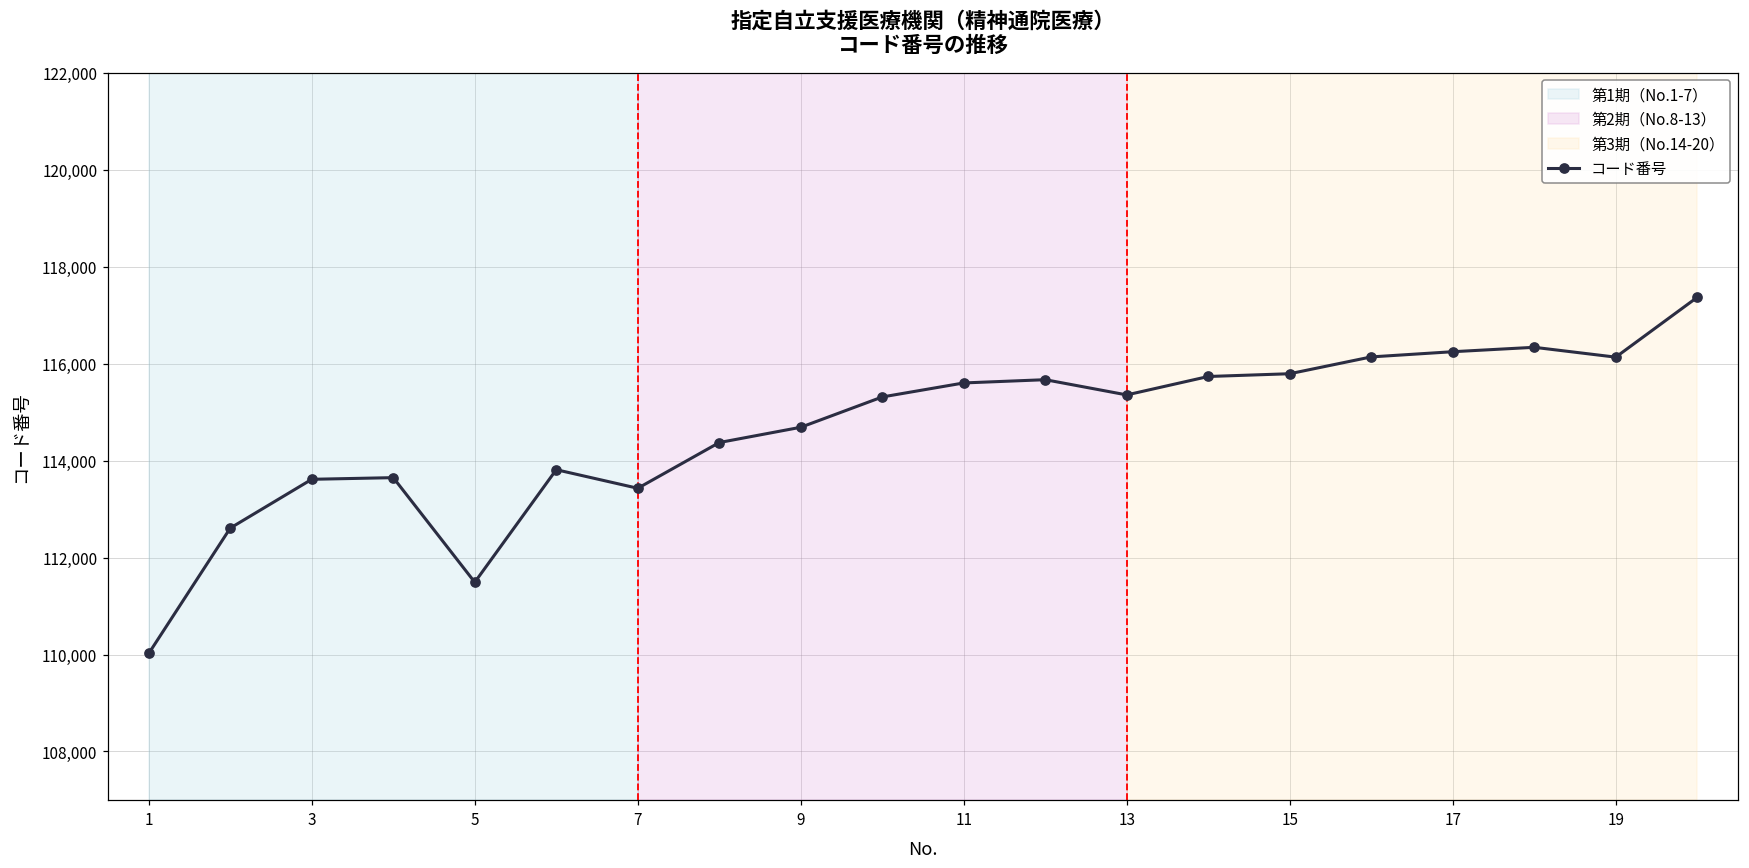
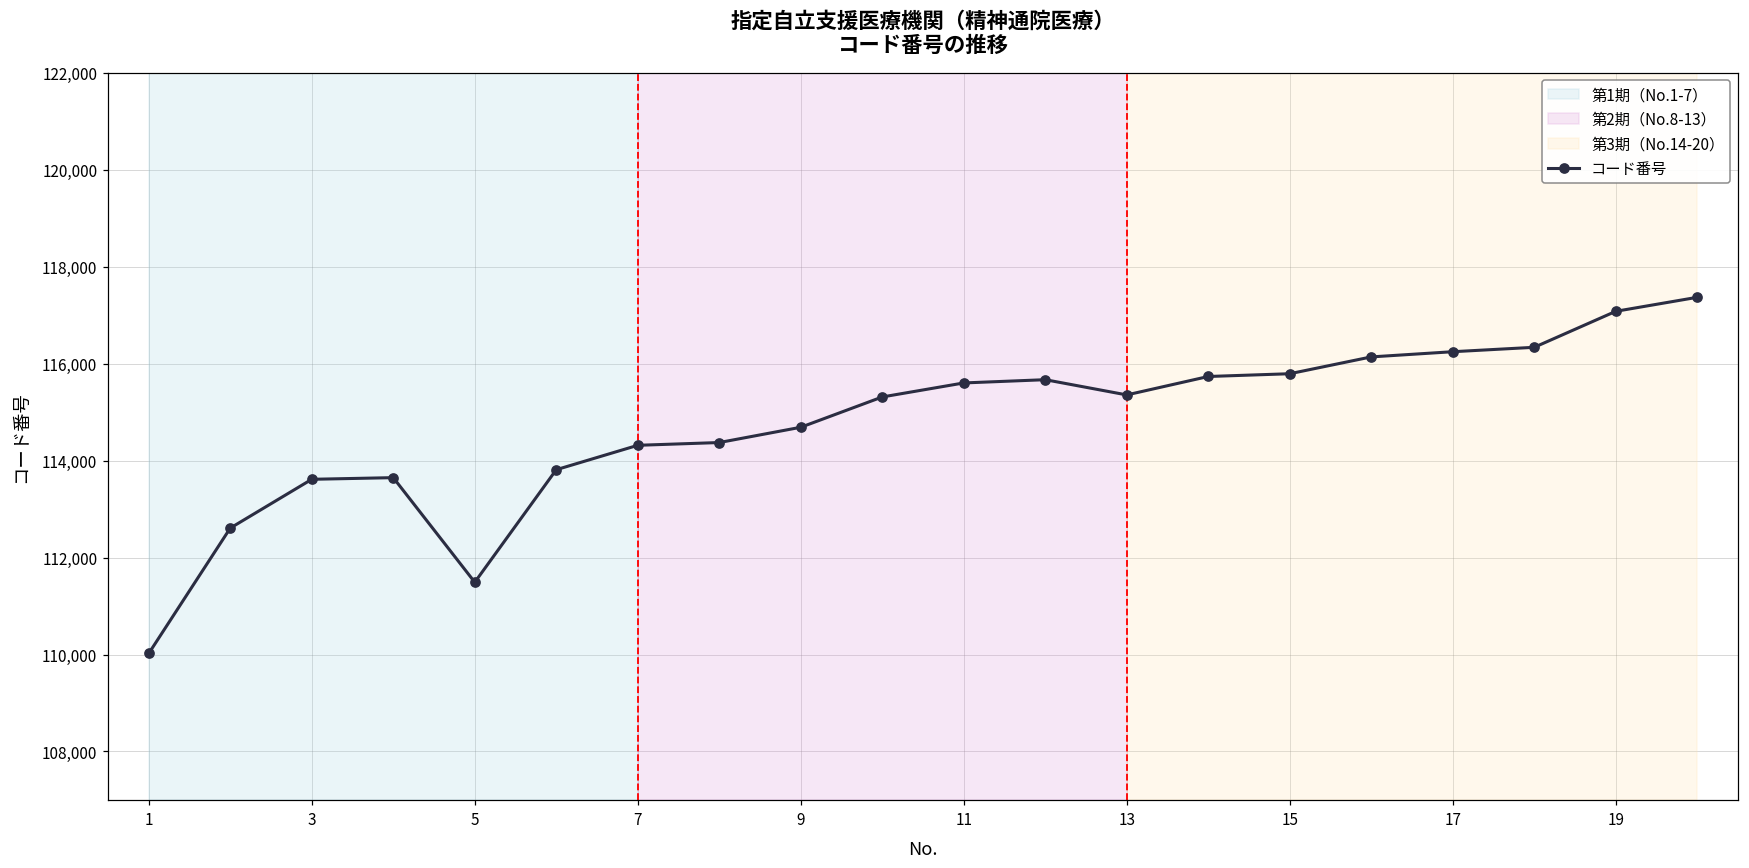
7: 113,400 -> 114,300
19: 116,100 -> 117,100
